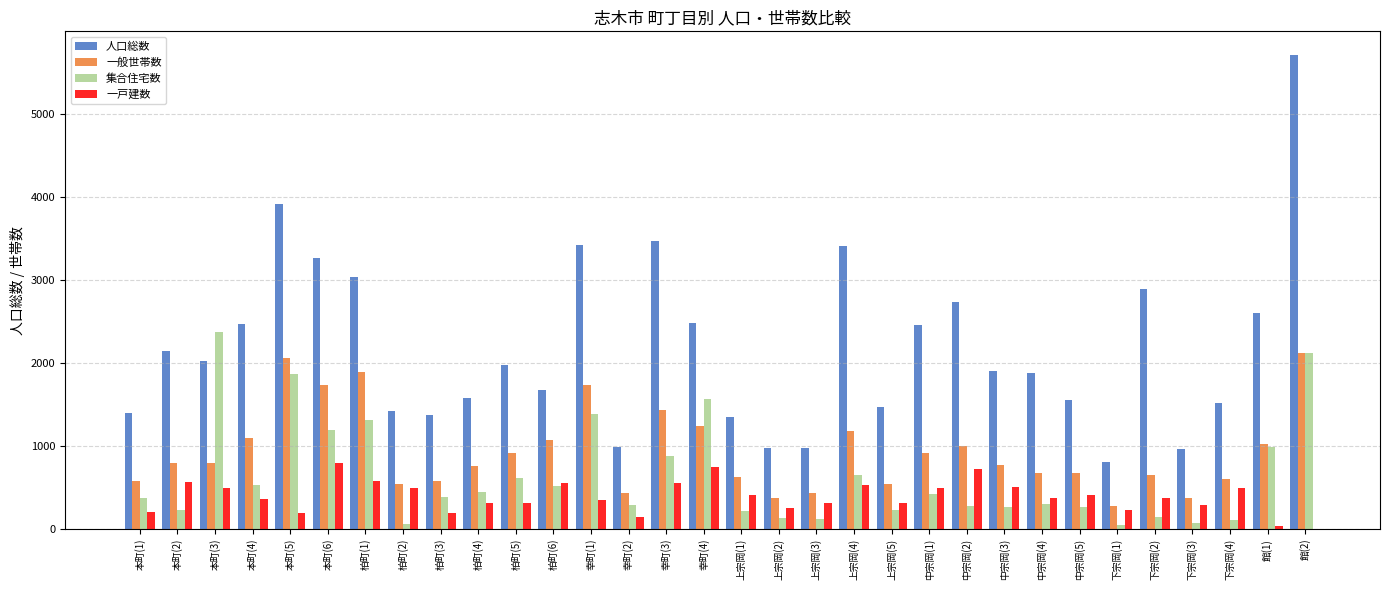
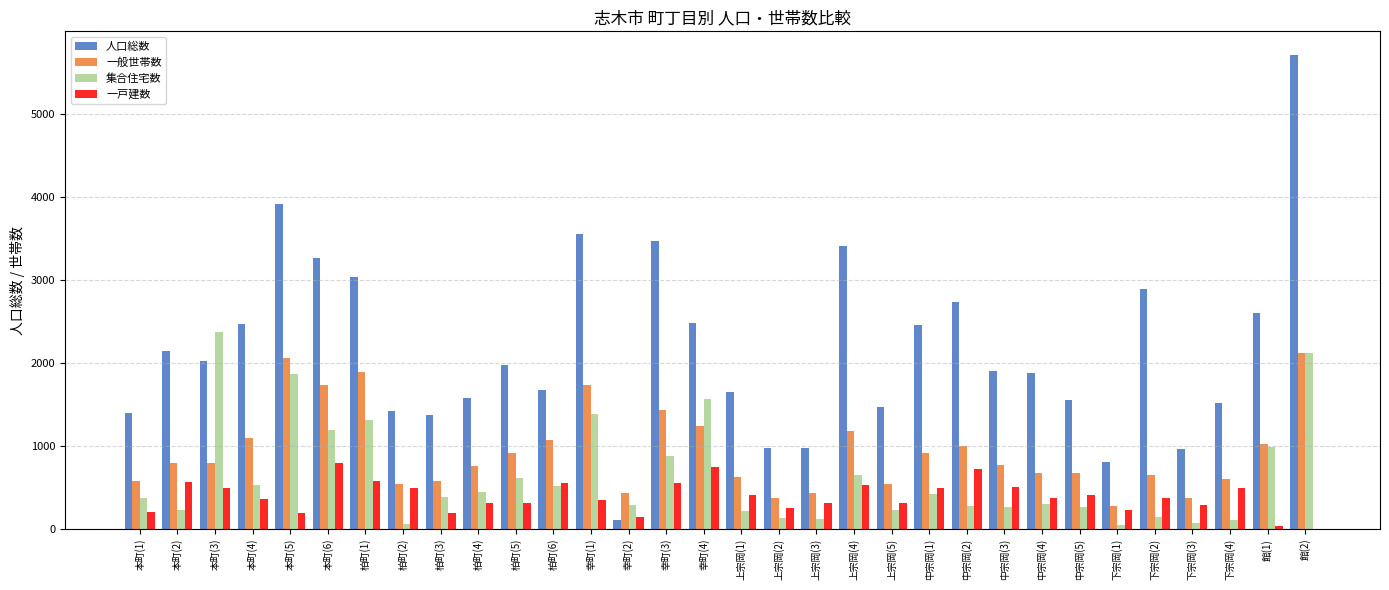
人口総数, 幸町(1): 3400 -> 3600
人口総数, 幸町(2): 1000 -> 100
人口総数, 上宗岡(1): 1300 -> 1700
